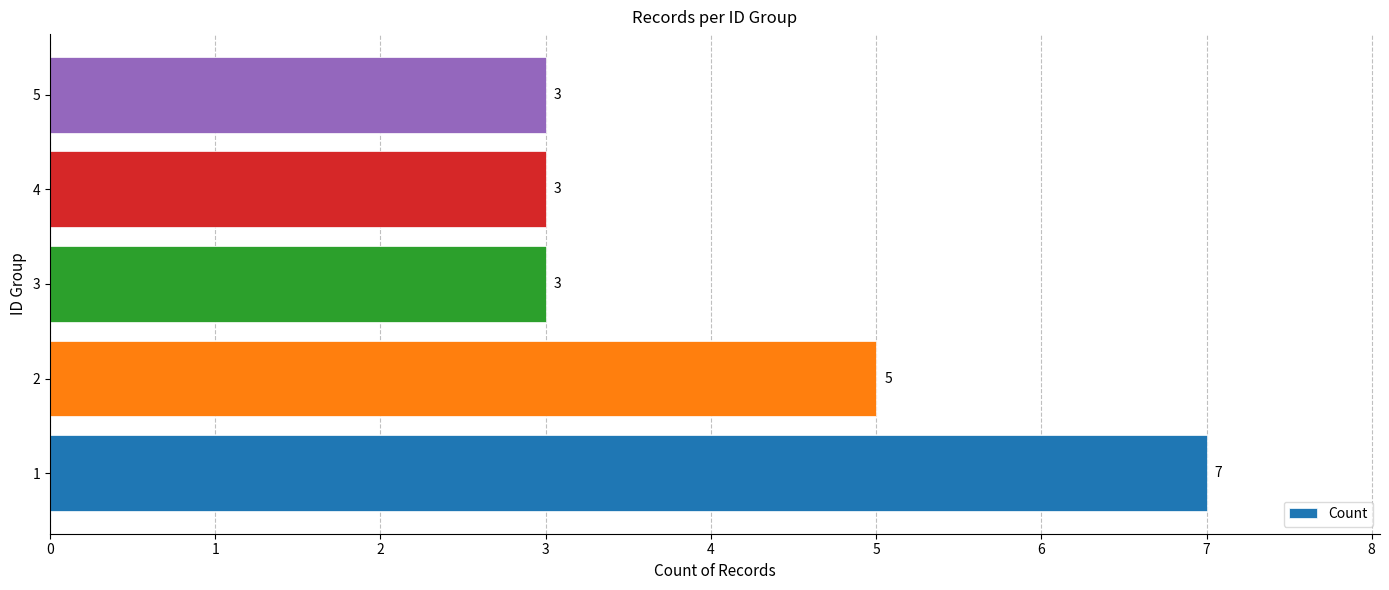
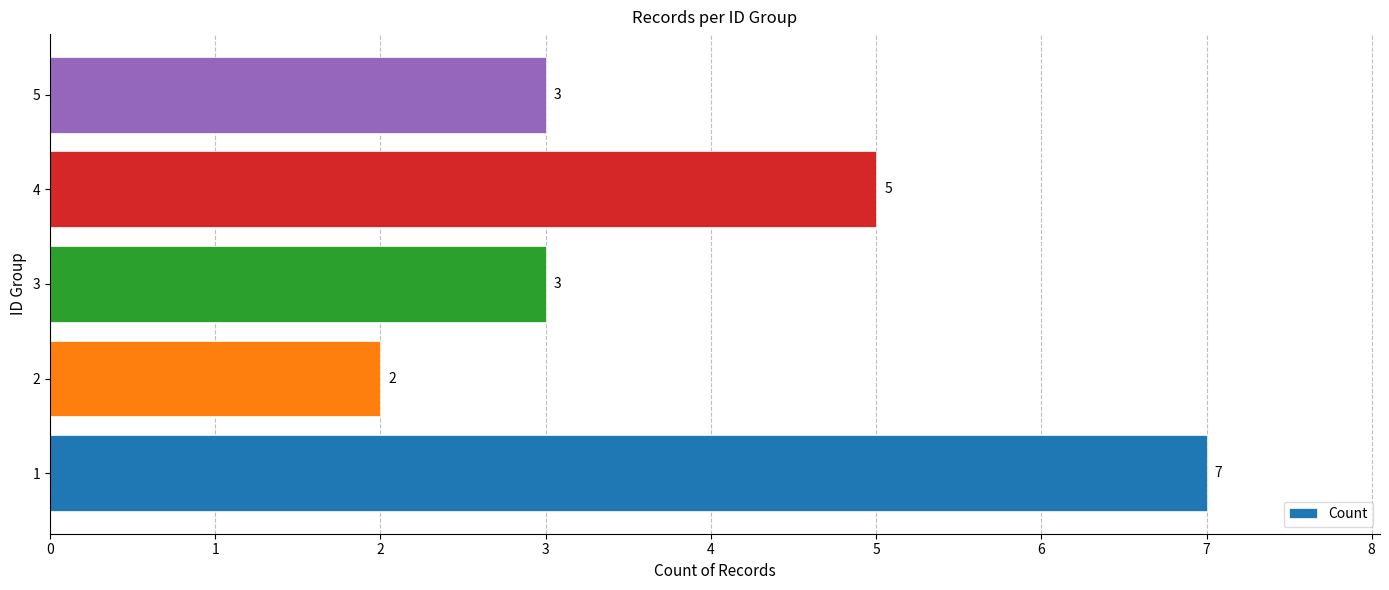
4: 3 -> 5
2: 5 -> 2
